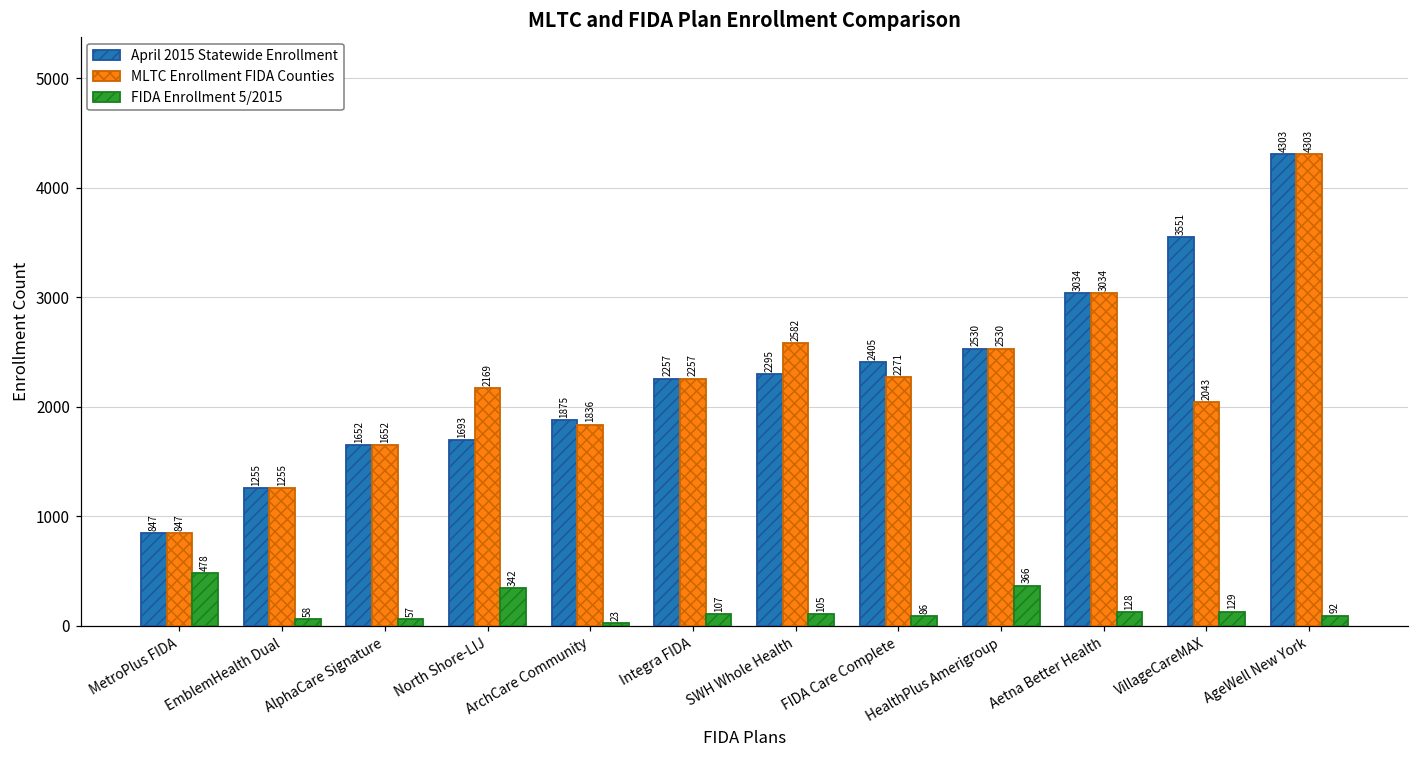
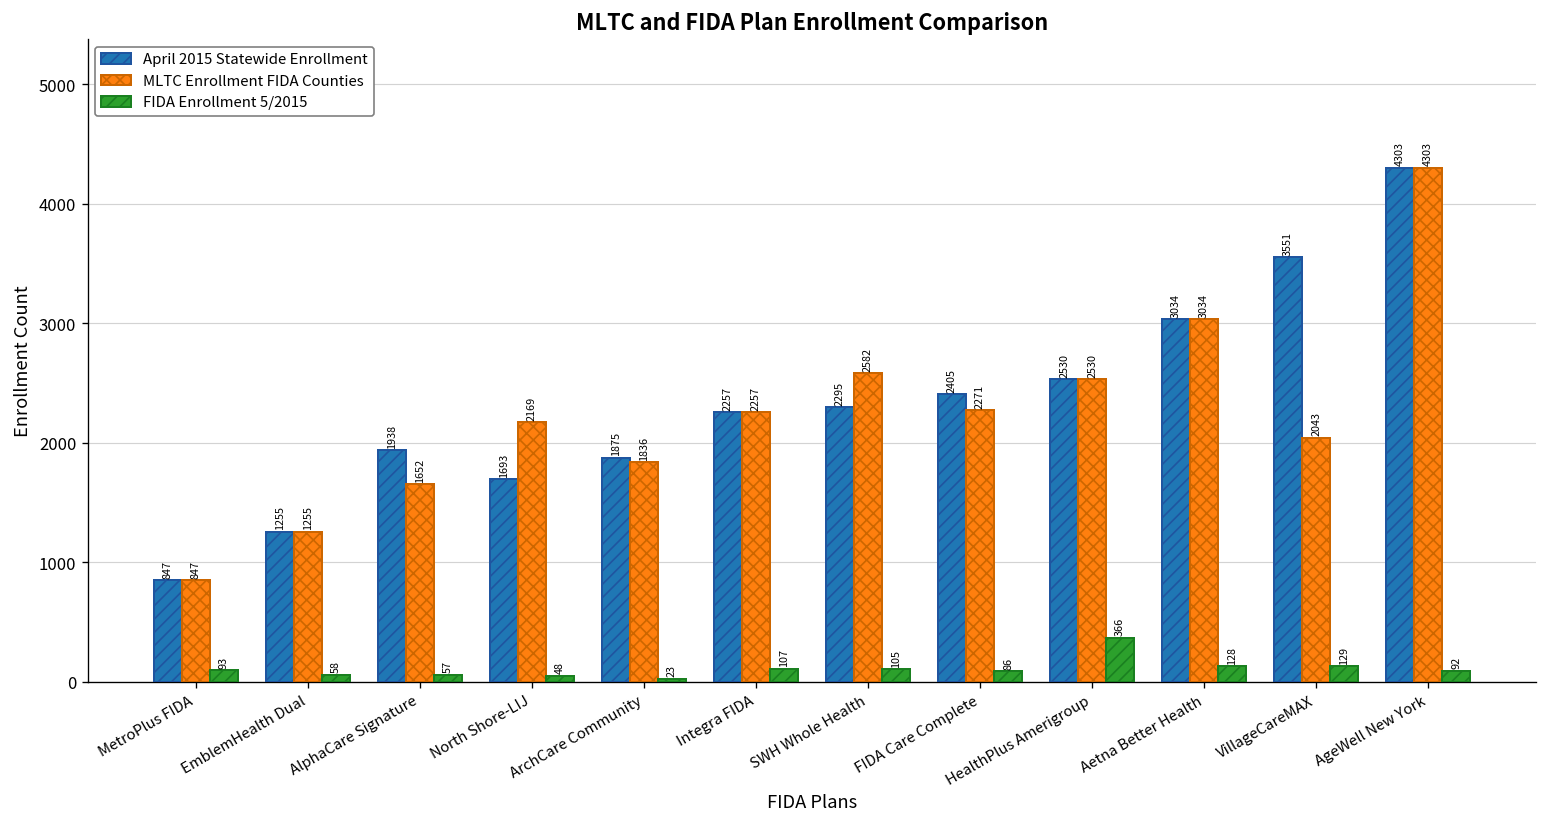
FIDA Enrollment 5/2015, MetroPlus FIDA: 478 -> 93
April 2015 Statewide Enrollment, AlphaCare Signature: 1652 -> 1938
FIDA Enrollment 5/2015, North Shore-LIJ: 342 -> 48
